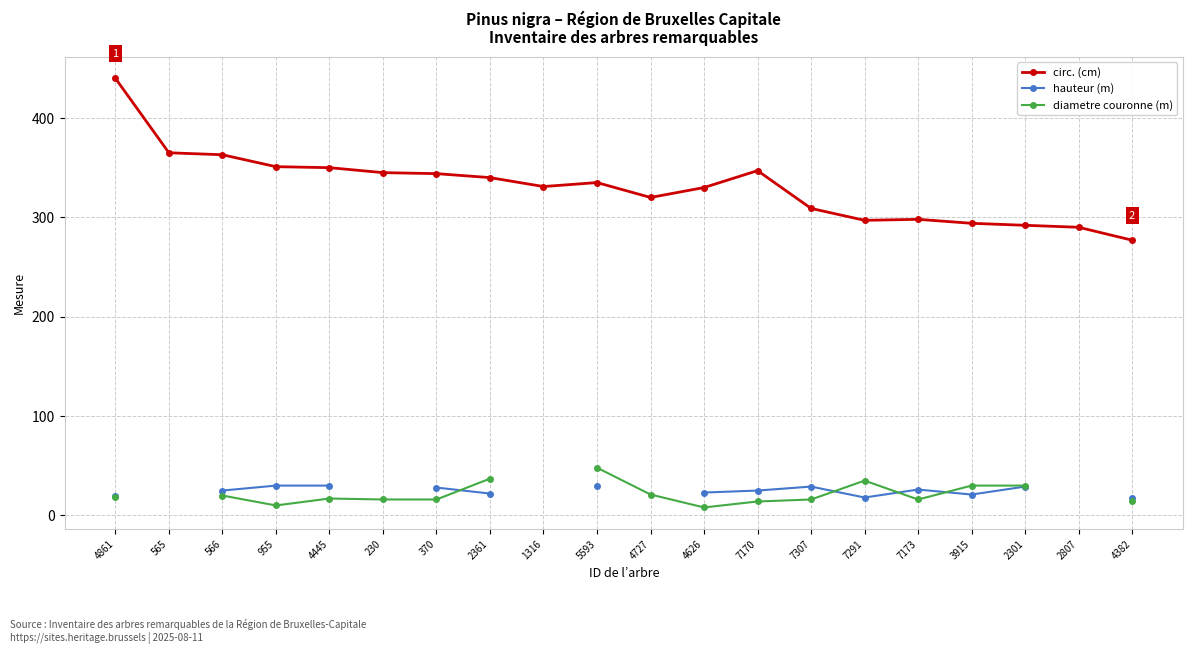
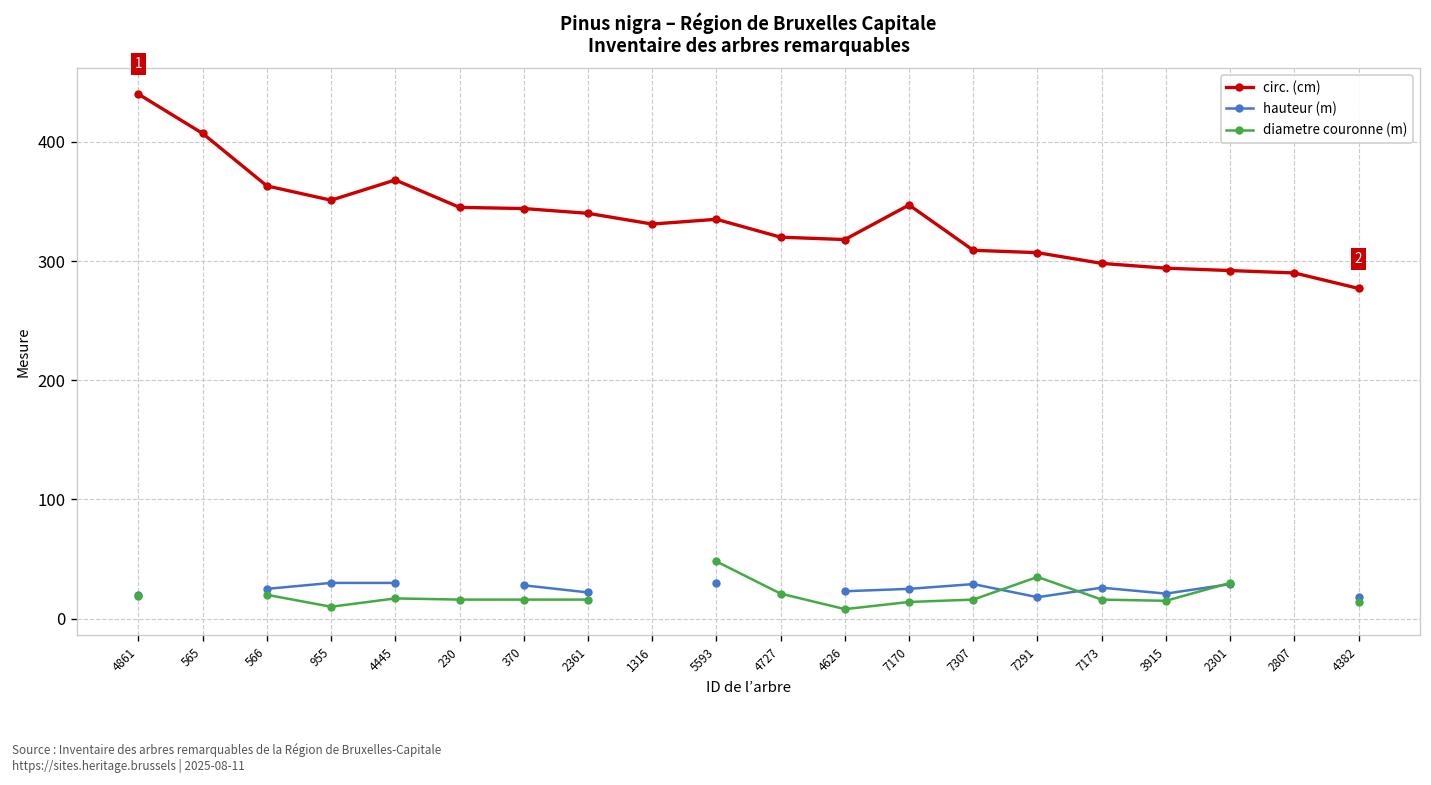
circ. (cm), 565: 370 -> 410
circ. (cm), 4445: 350 -> 370
diametre couronne (m), 2361: 40 -> 20
circ. (cm), 4626: 330 -> 320
circ. (cm), 7291: 300 -> 310
diametre couronne (m), 3915: 30 -> 20
